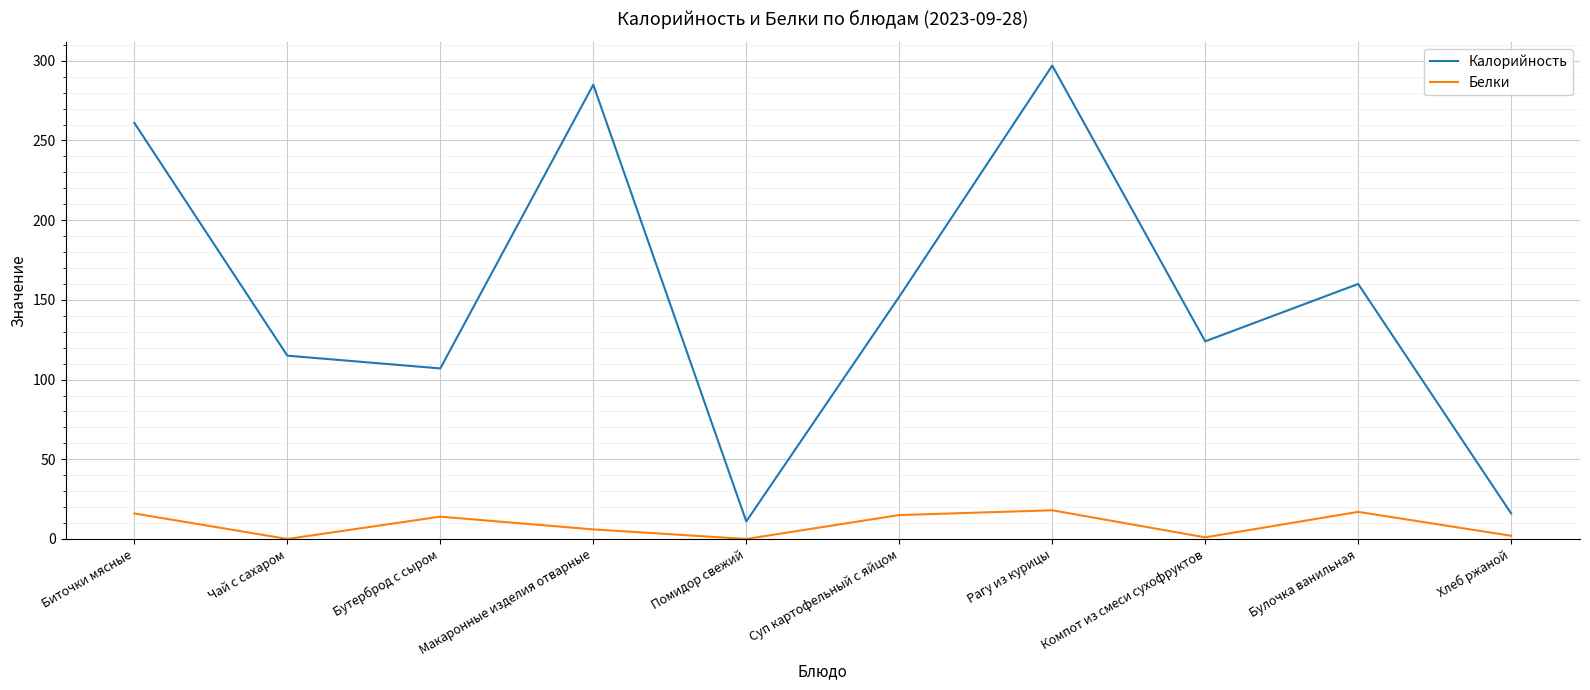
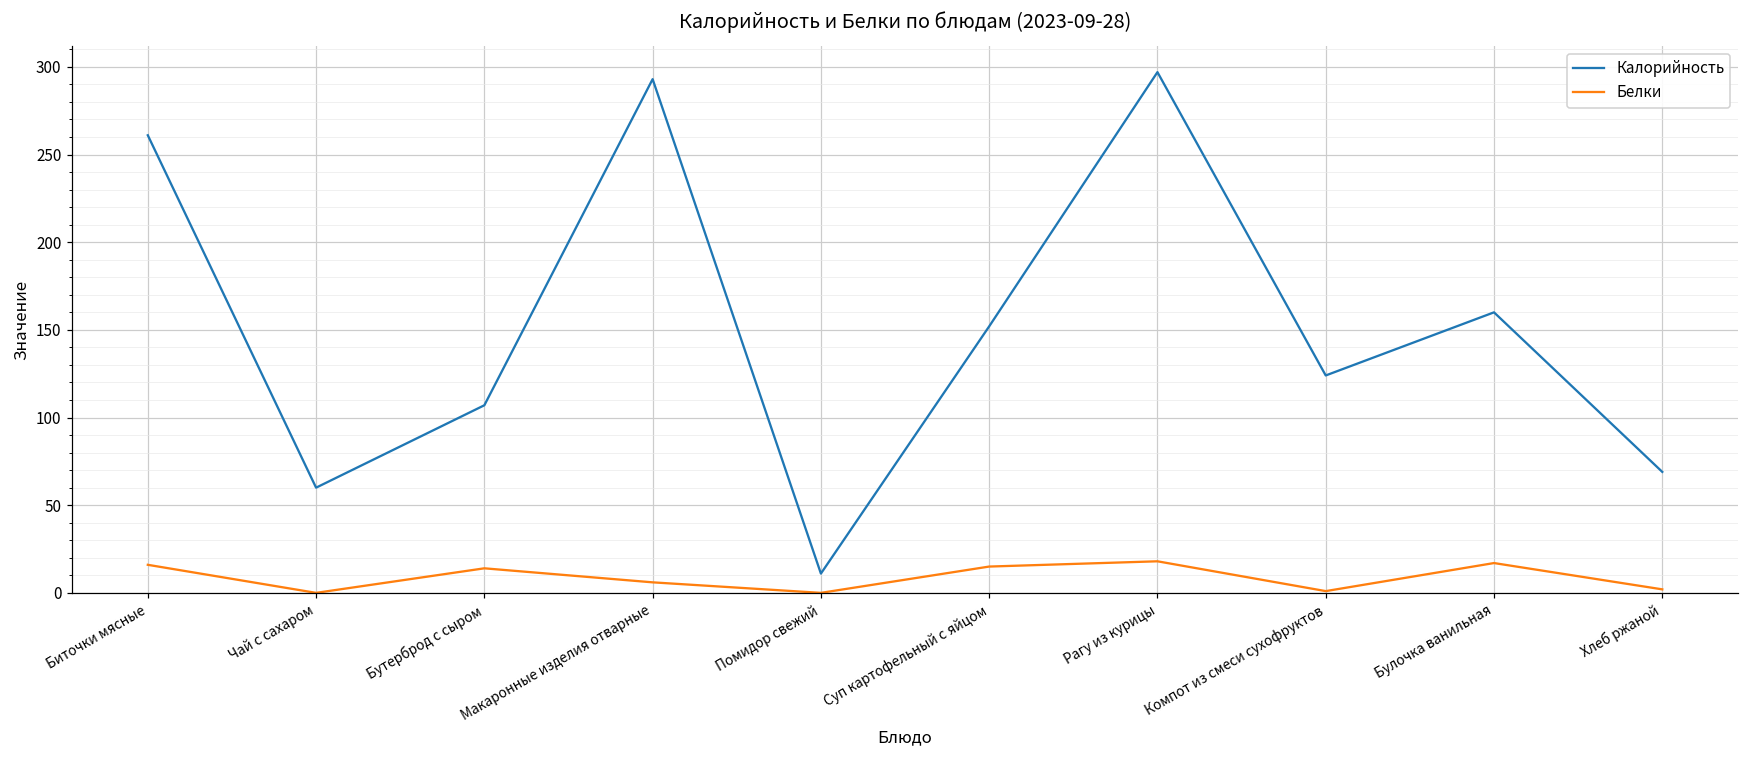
Калорийность, Чай с сахаром: 115 -> 60
Калорийность, Макаронные изделия отварные: 285 -> 293
Калорийность, Хлеб ржаной: 16 -> 69
